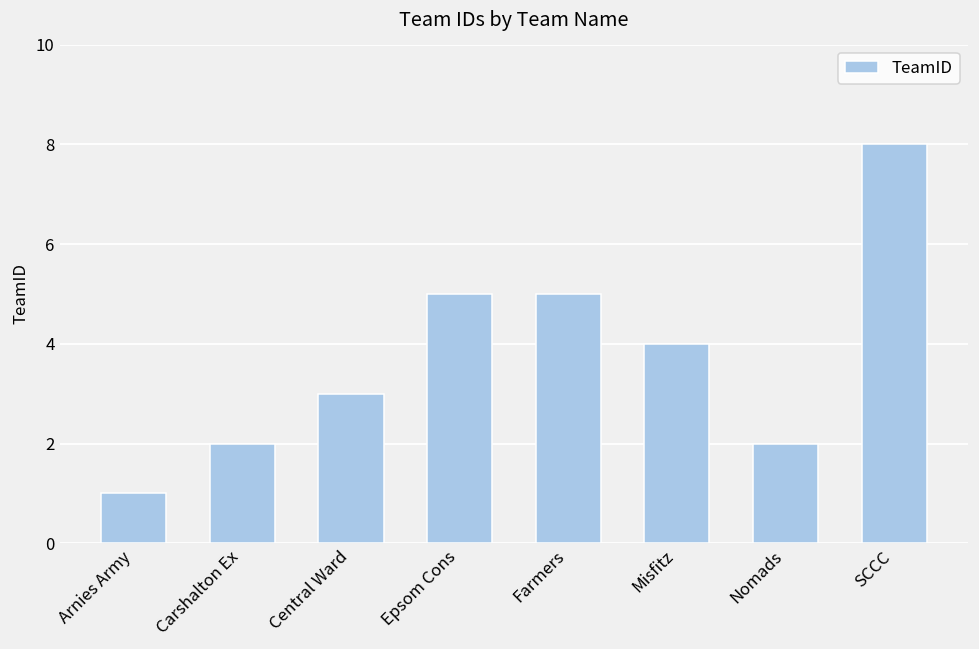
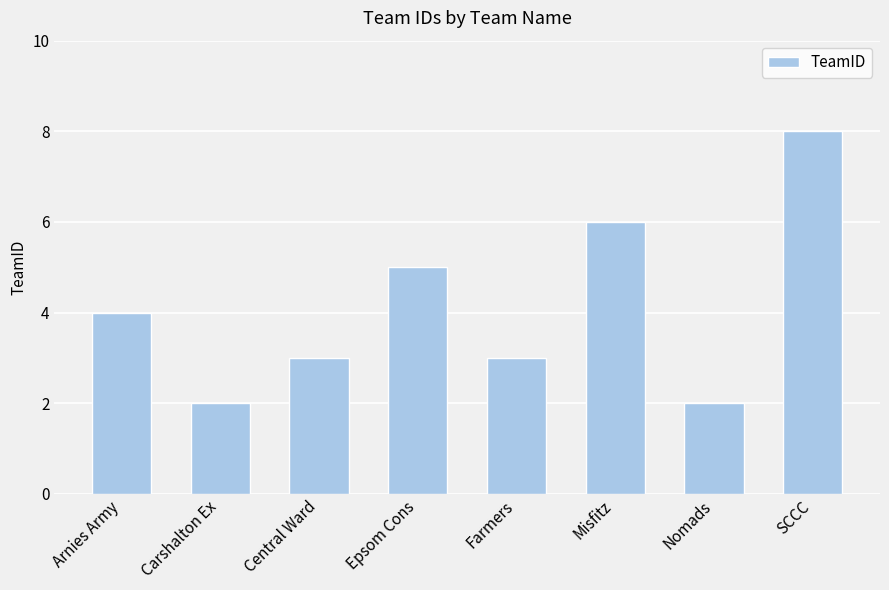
Arnies Army: 1 -> 4
Farmers: 5 -> 3
Misfitz: 4 -> 6
